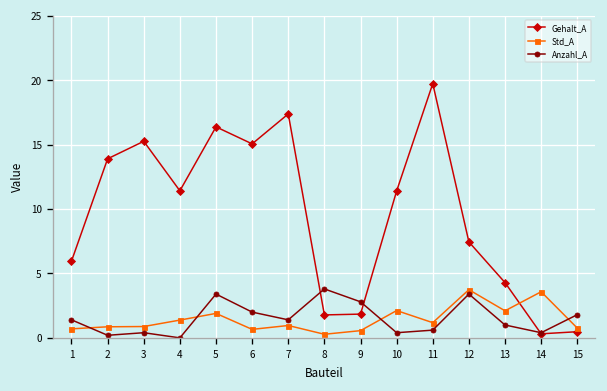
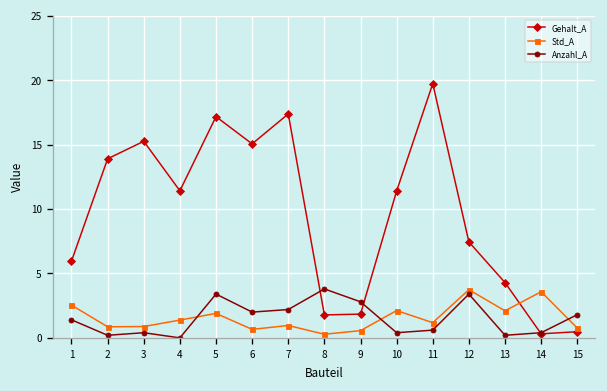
Std_A, 1: 0.7 -> 2.5
Gehalt_A, 5: 16.4 -> 17.2
Anzahl_A, 7: 1.4 -> 2.2
Anzahl_A, 13: 1.0 -> 0.2
